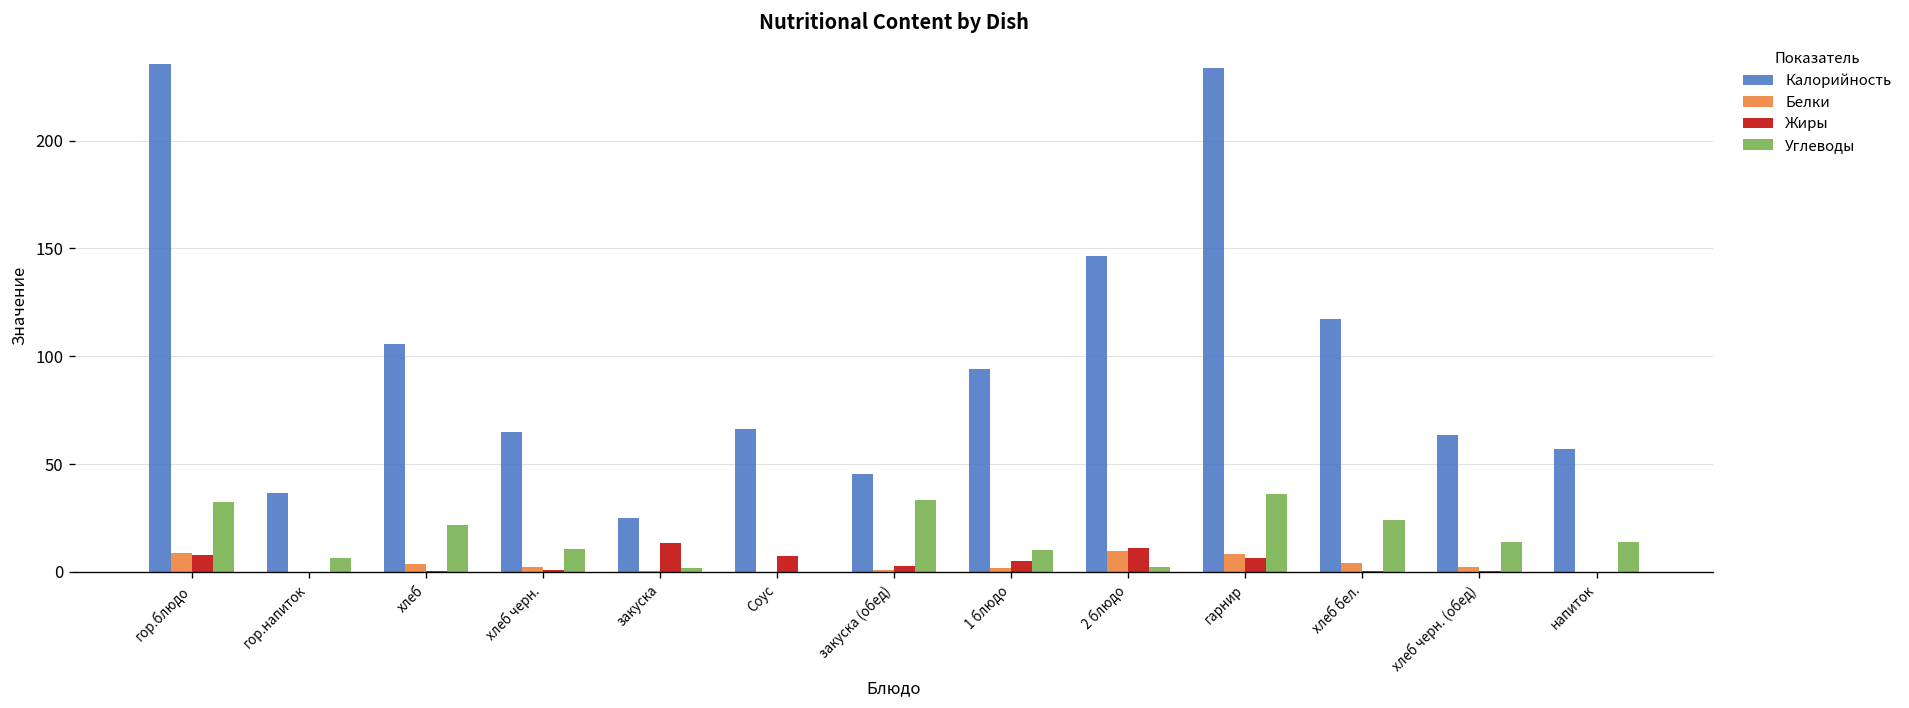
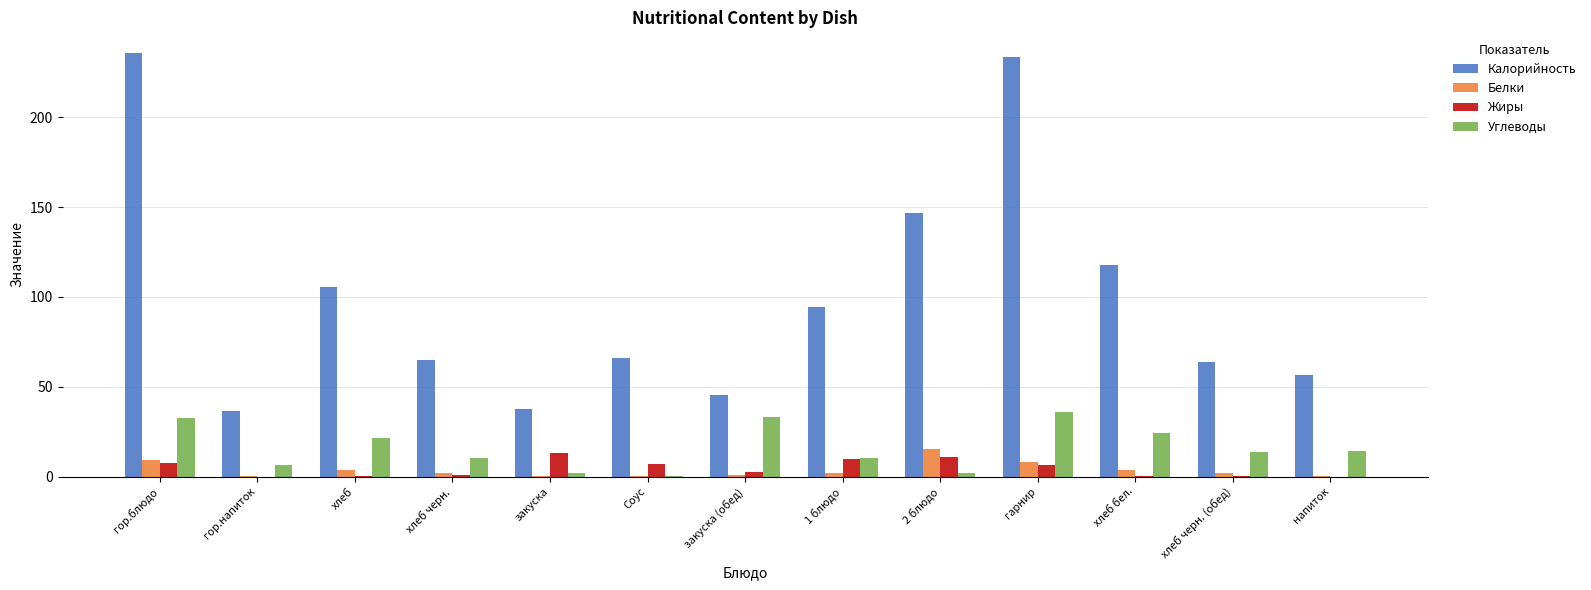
Калорийность, закуска: 25 -> 38
Жиры, 1 блюдо: 5 -> 10
Белки, 2 блюдо: 10 -> 16
